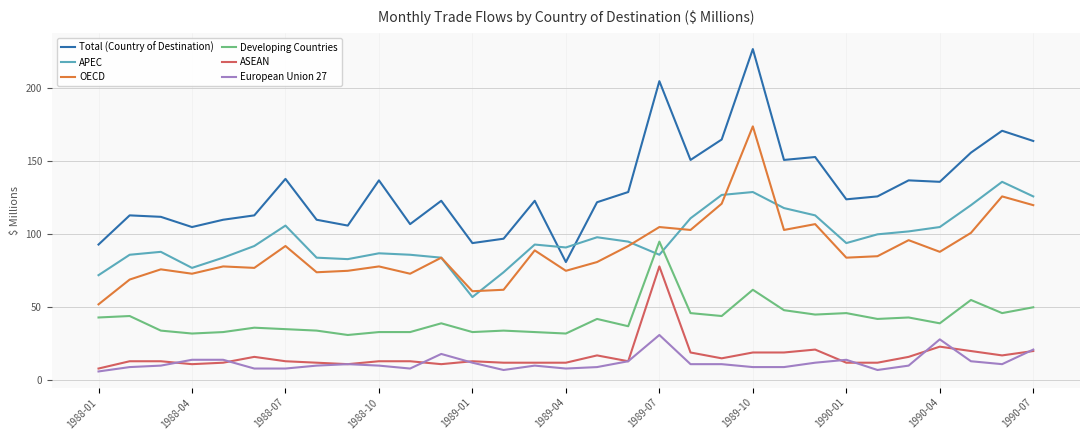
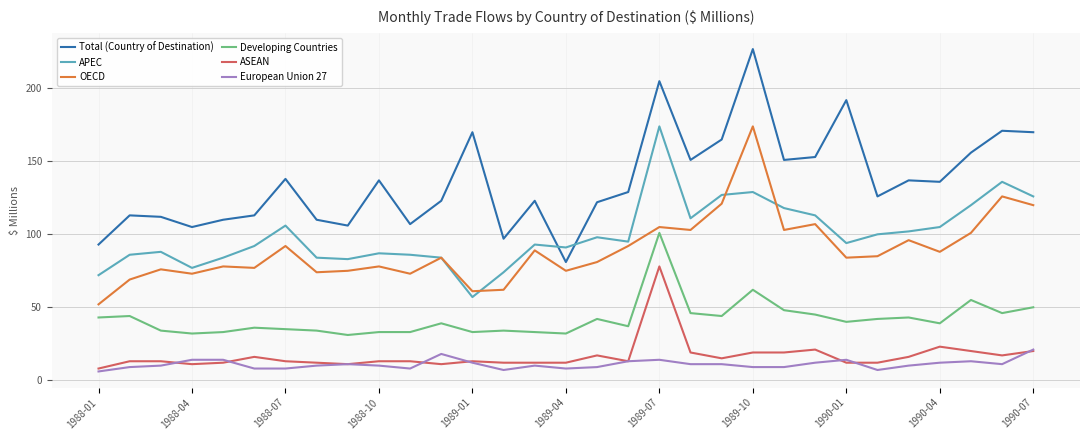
Total (Country of Destination), 1989-01: 94 -> 170
APEC, 1989-07: 86 -> 174
Developing Countries, 1989-07: 95 -> 101
European Union 27, 1989-07: 31 -> 14
Total (Country of Destination), 1990-01: 124 -> 192
Developing Countries, 1990-01: 46 -> 40
European Union 27, 1990-04: 28 -> 12
Total (Country of Destination), 1990-07: 164 -> 170
